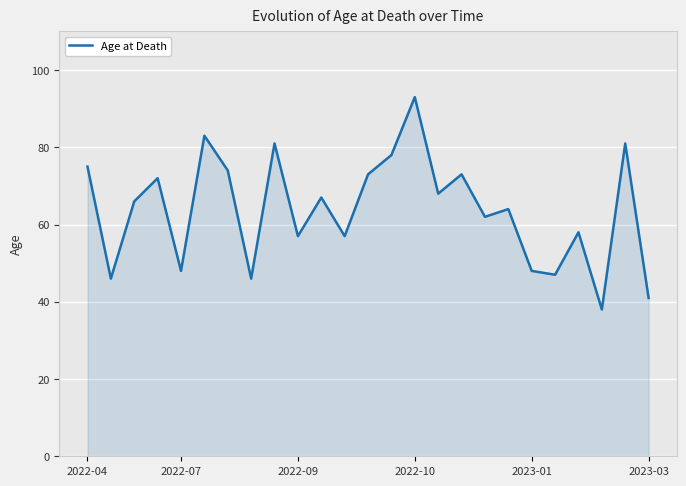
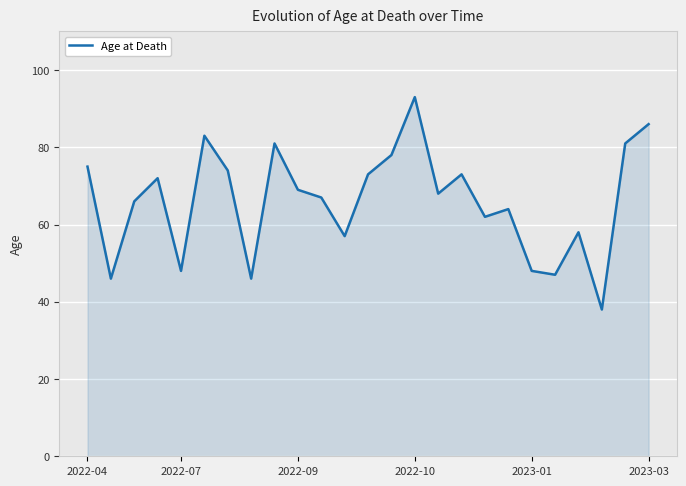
2022-09: 57 -> 69
2023-03: 41 -> 86
